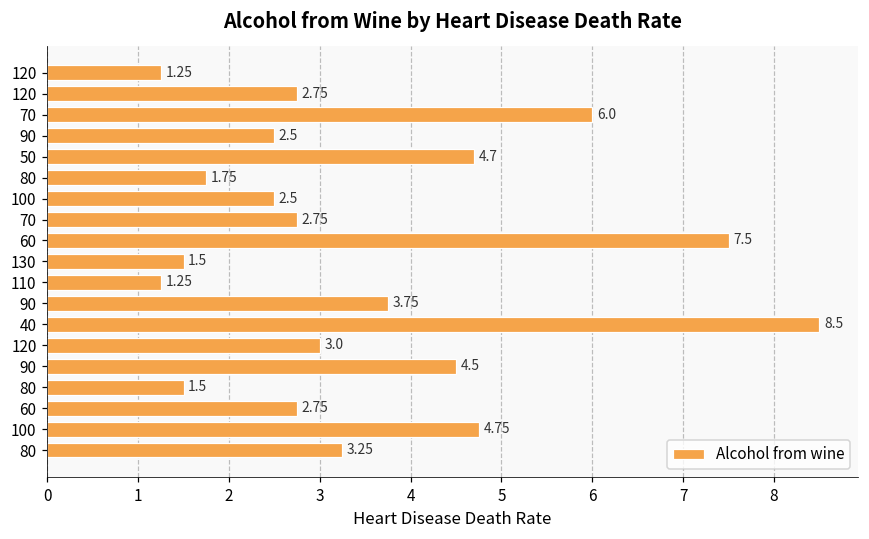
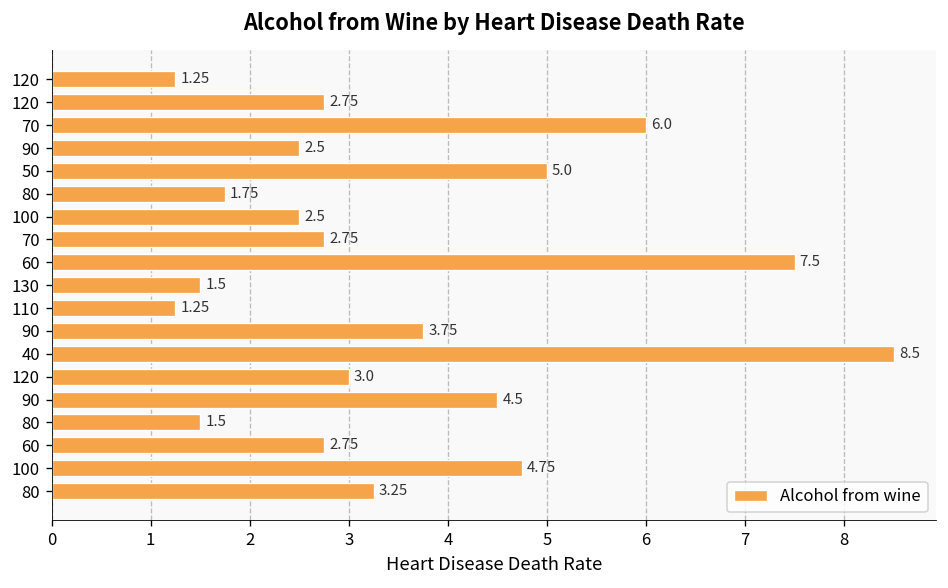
50: 4.7 -> 5.0
